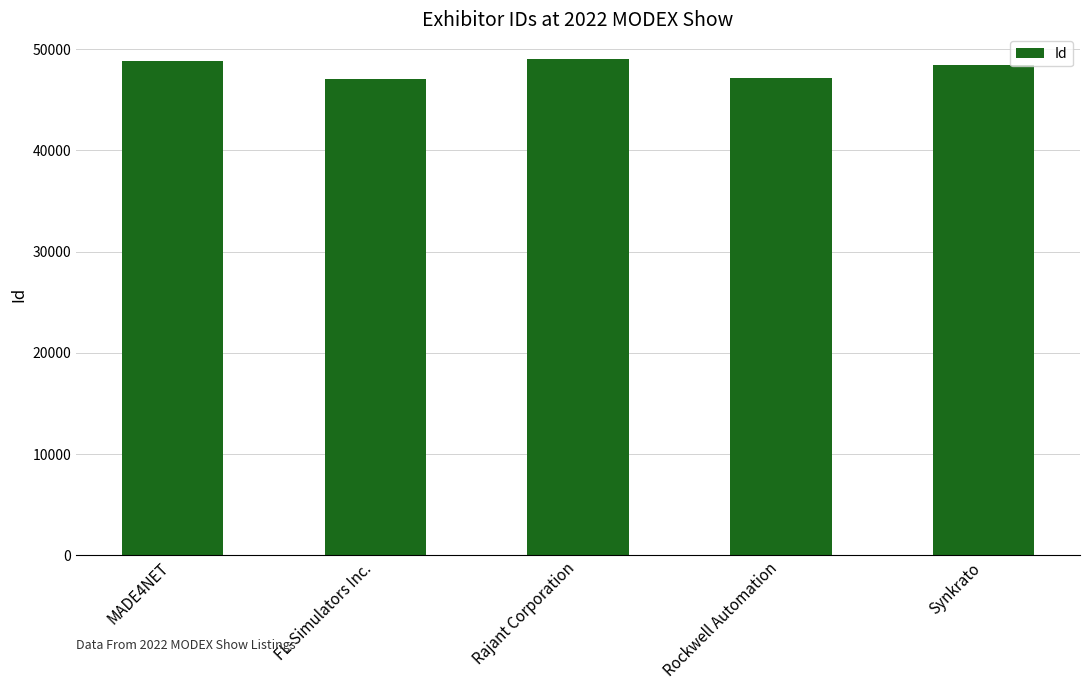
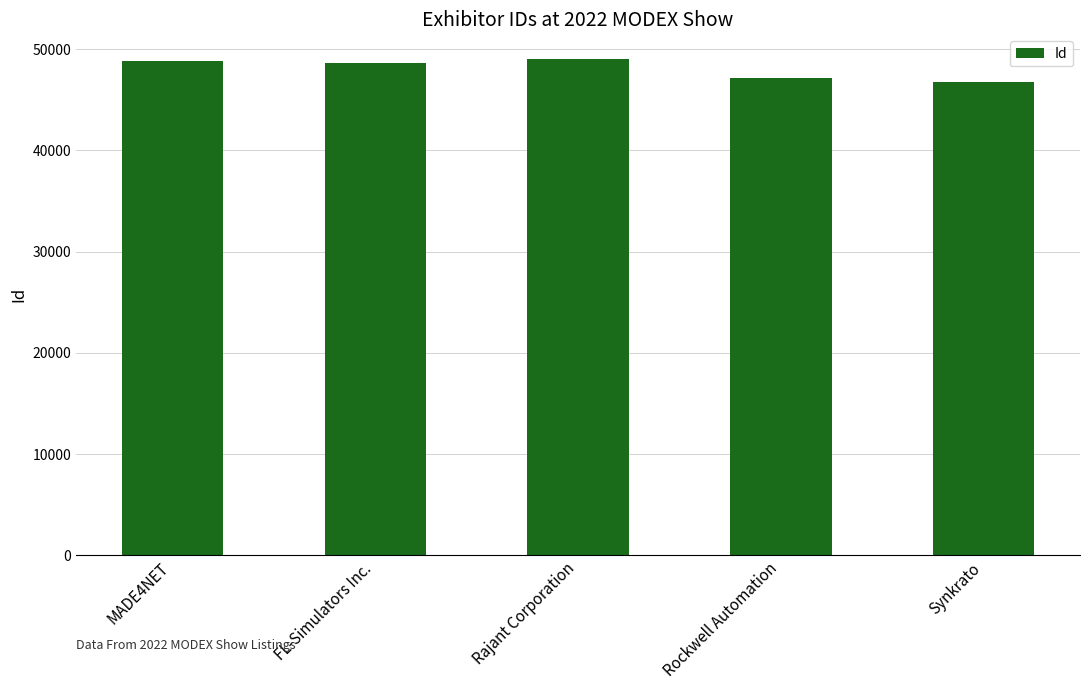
FL-Simulators Inc.: 47100 -> 48600
Synkrato: 48500 -> 46800
